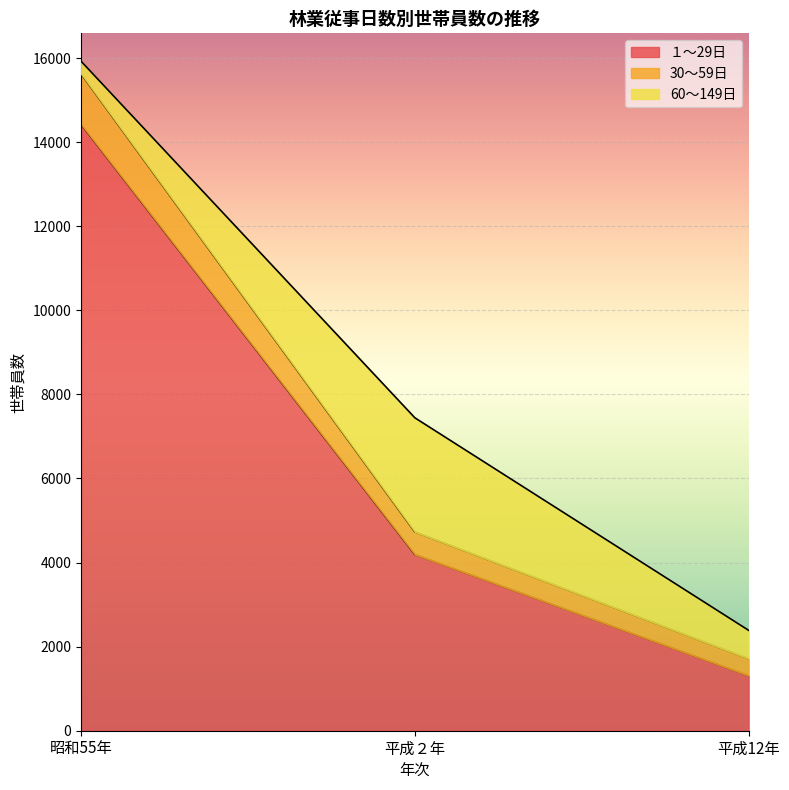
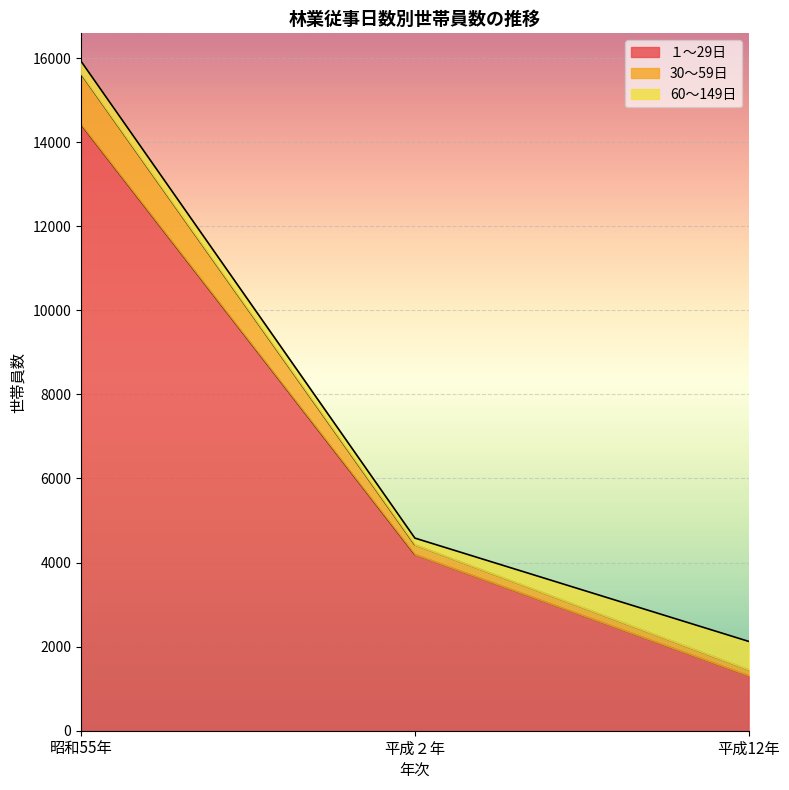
30～59日, 平成２年: 500 -> 200
60～149日, 平成２年: 2700 -> 200
30～59日, 平成12年: 400 -> 100
